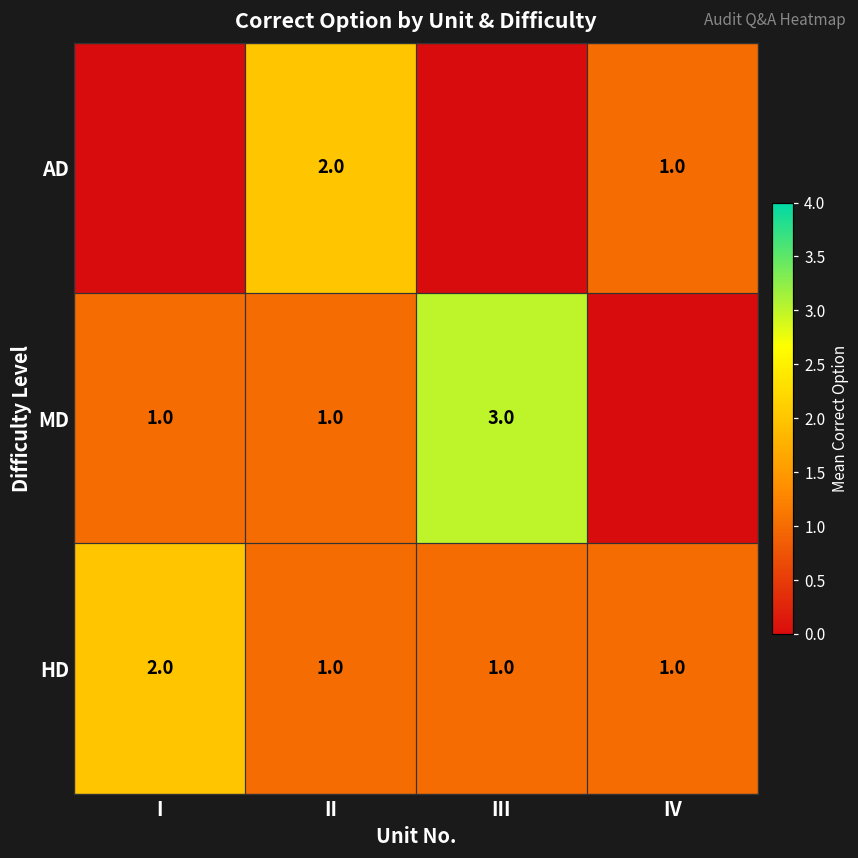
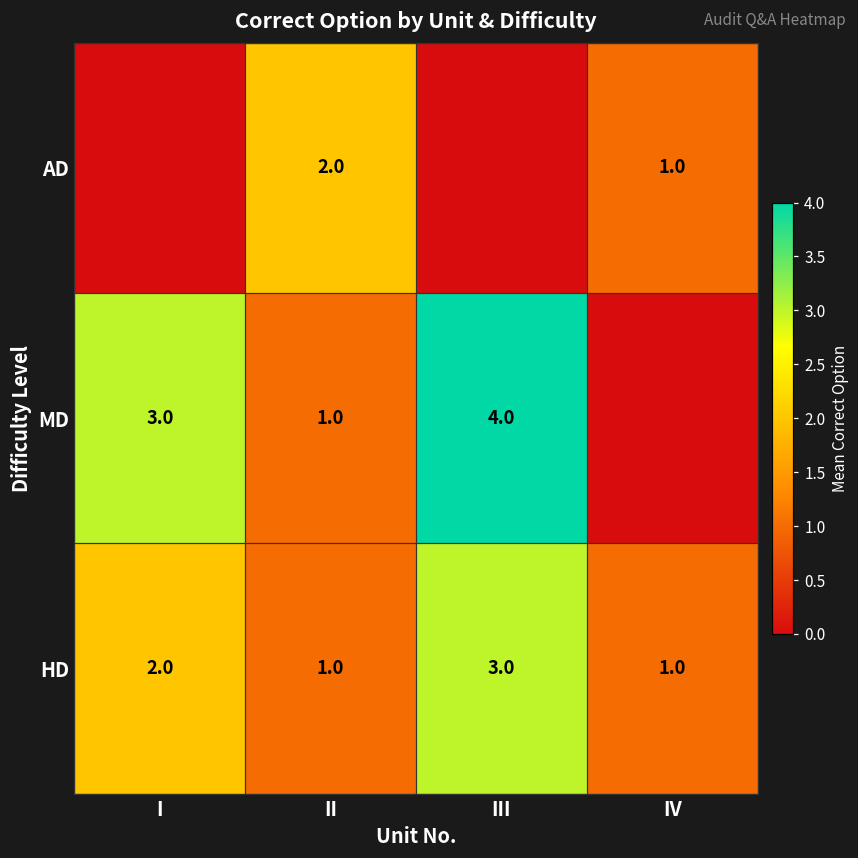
MD, I: 1.0 -> 3.0
MD, III: 3.0 -> 4.0
HD, III: 1.0 -> 3.0
